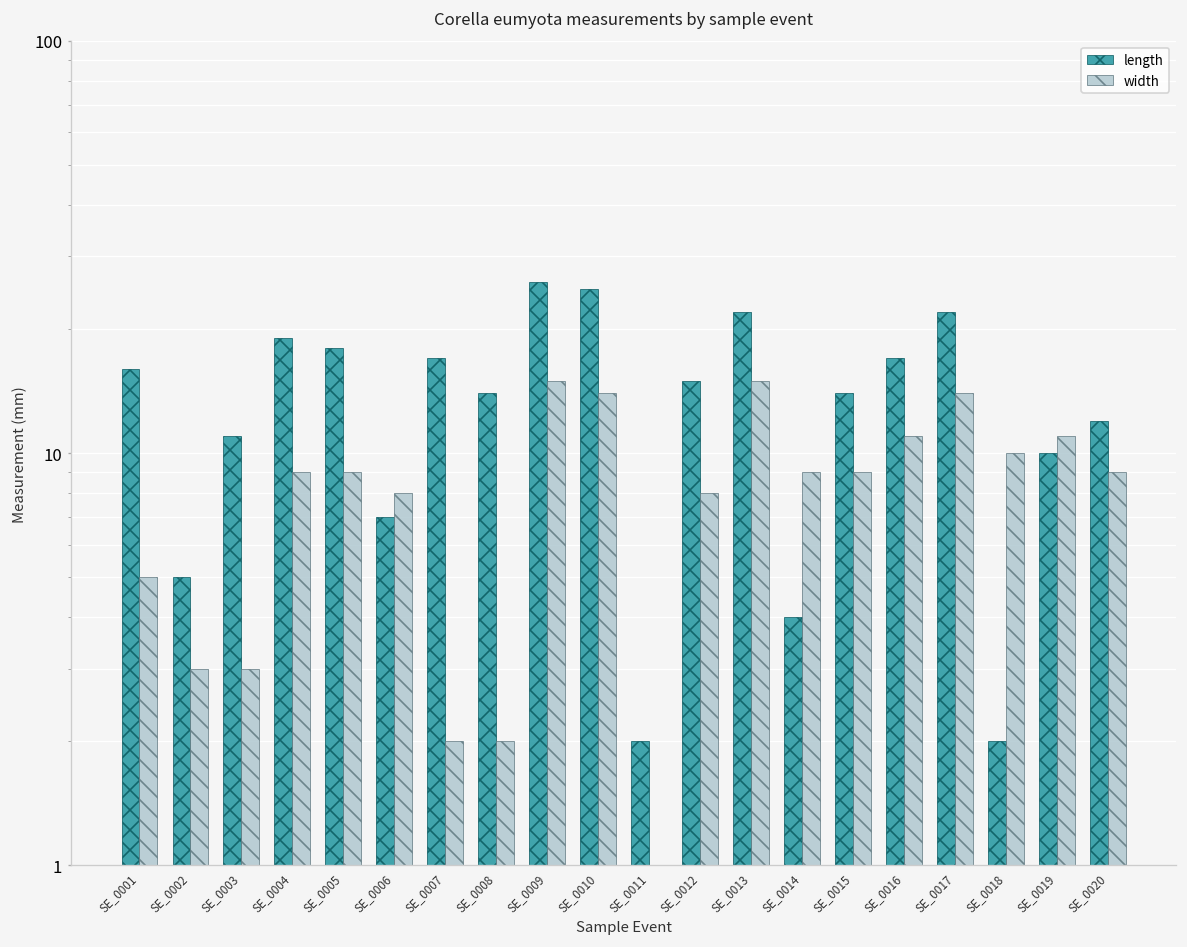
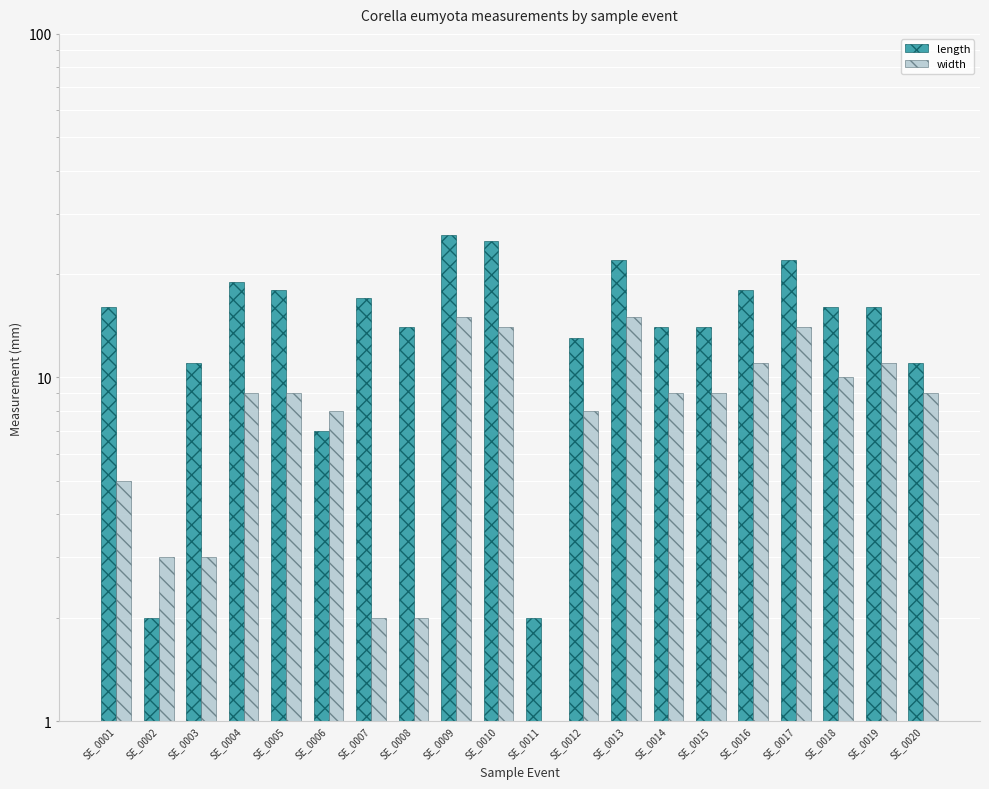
length, SE_0002: 5 -> 2
length, SE_0012: 15 -> 13
length, SE_0014: 4 -> 14
length, SE_0016: 17 -> 18
length, SE_0018: 2 -> 16
length, SE_0019: 10 -> 16
length, SE_0020: 12 -> 11
